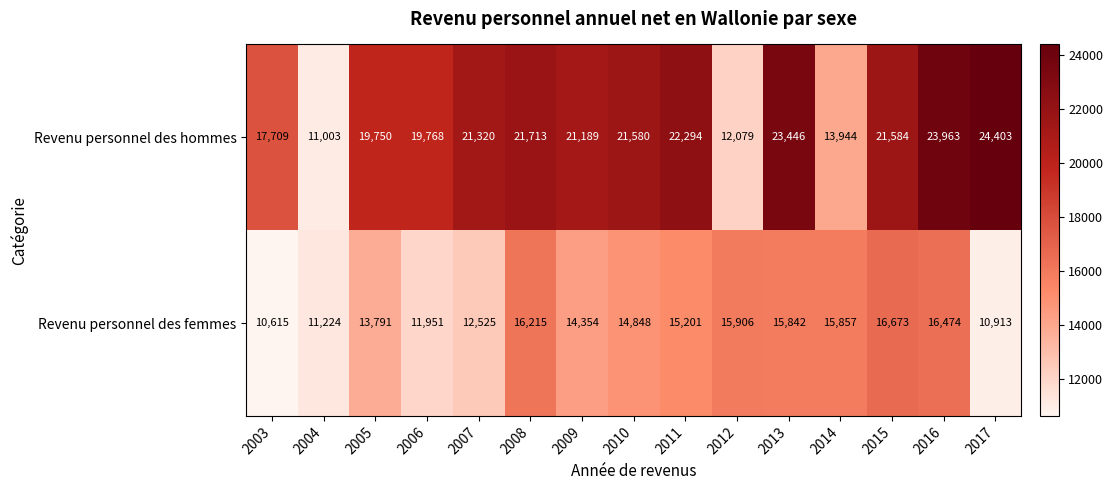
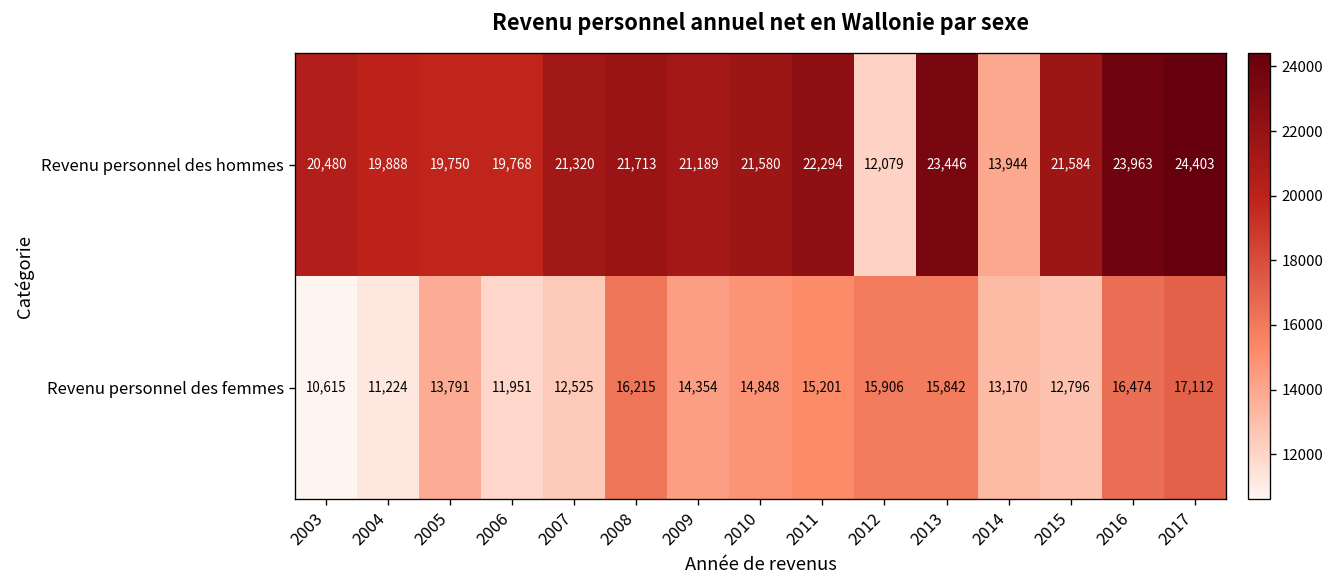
Revenu personnel des hommes, 2003: 17,709 -> 20,480
Revenu personnel des hommes, 2004: 11,003 -> 19,888
Revenu personnel des femmes, 2014: 15,857 -> 13,170
Revenu personnel des femmes, 2015: 16,673 -> 12,796
Revenu personnel des femmes, 2017: 10,913 -> 17,112
